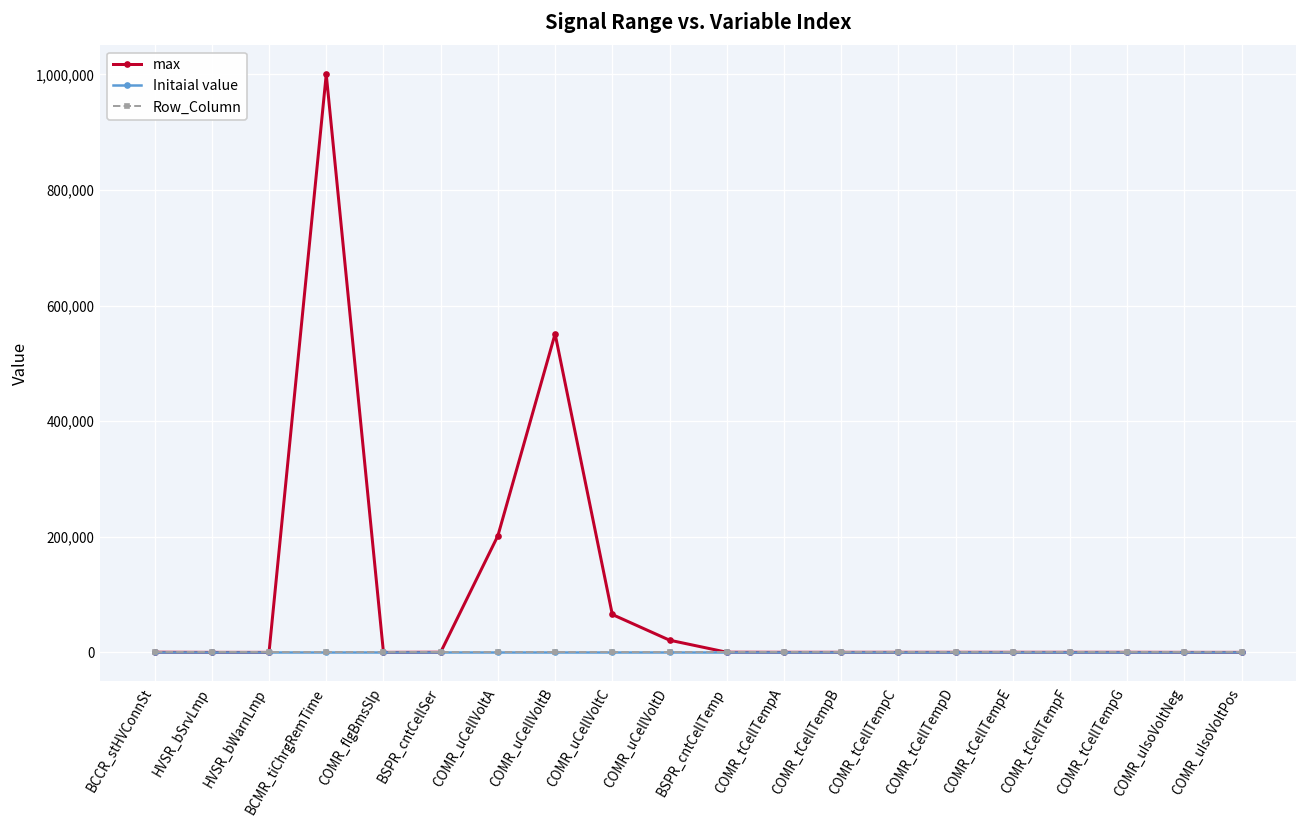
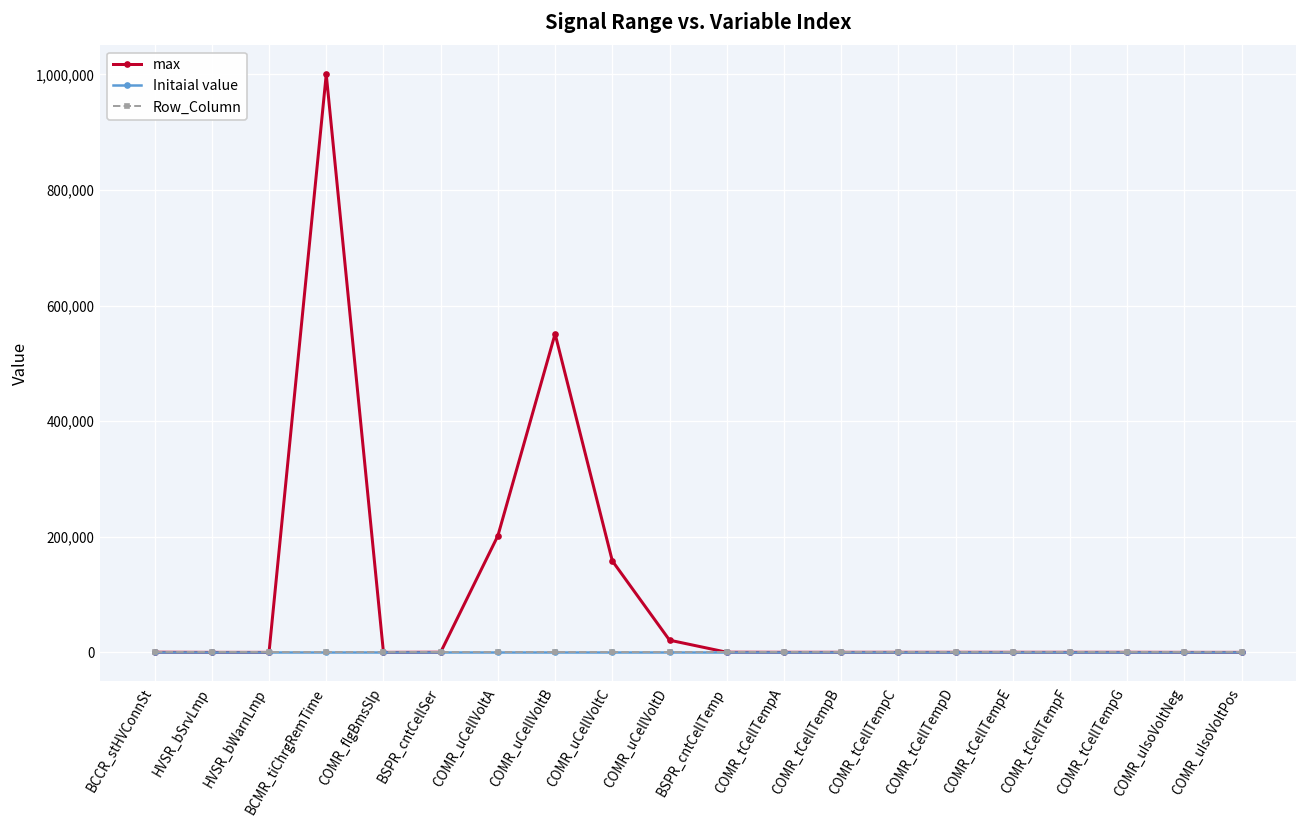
max, COMR_uCellVoltC: 70,000 -> 160,000
